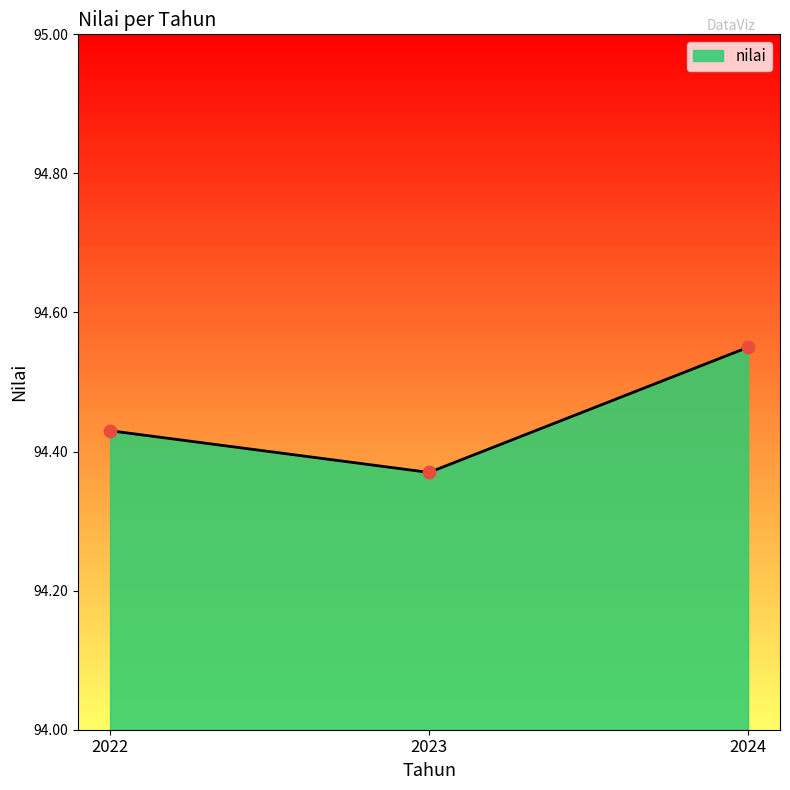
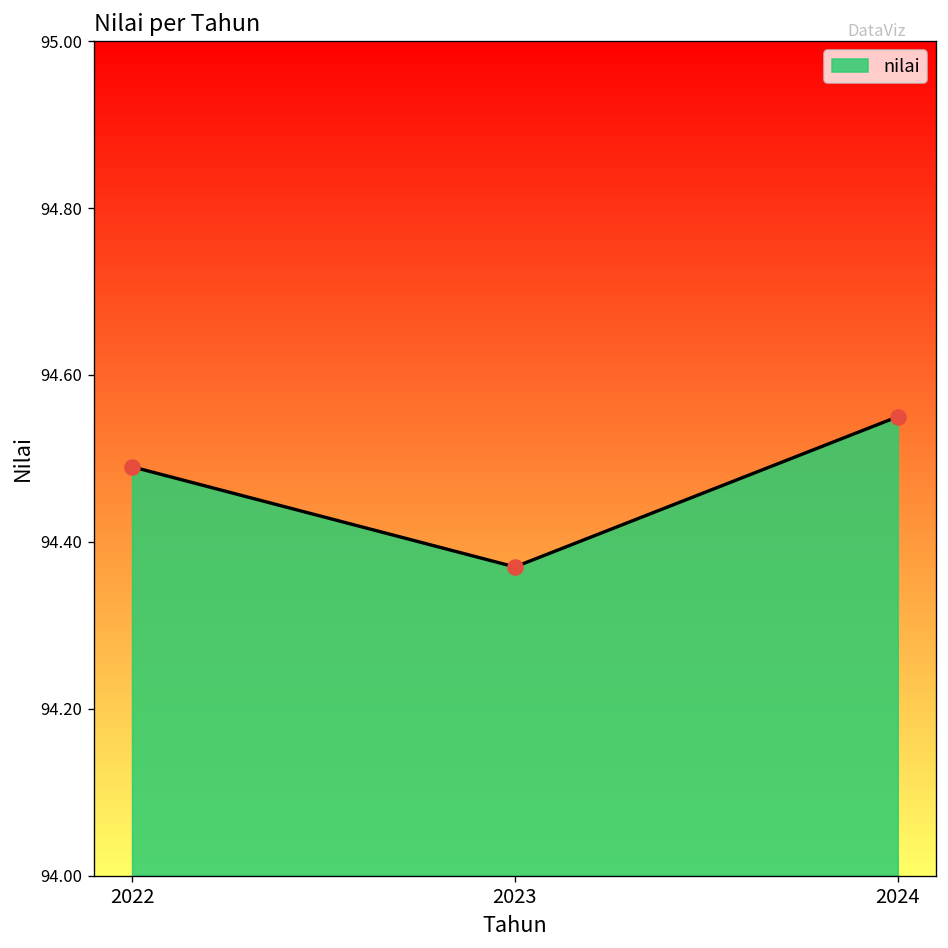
2022: 94.43 -> 94.49
